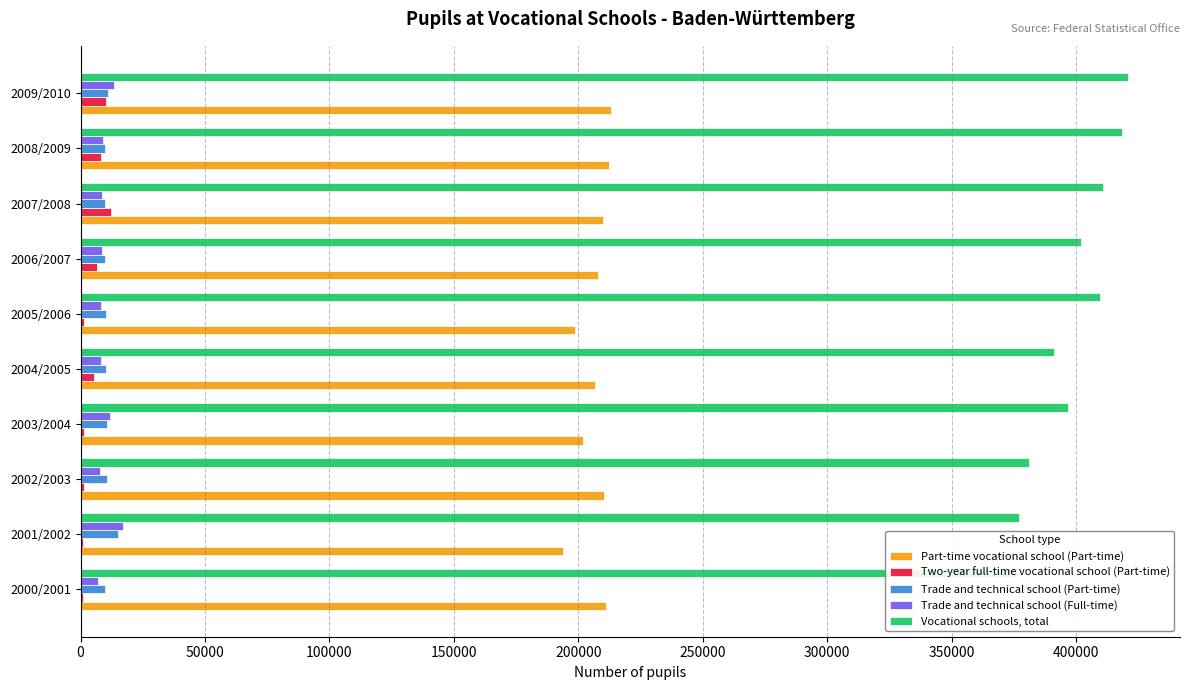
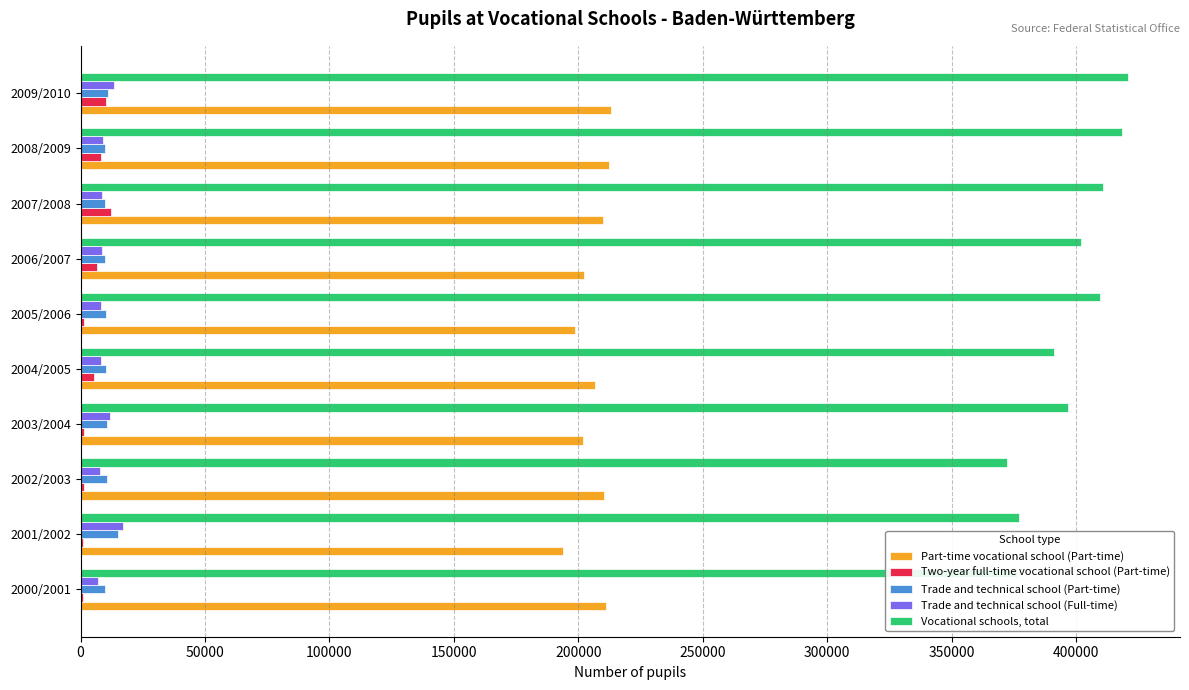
Part-time vocational school (Part-time), 2006/2007: 208000 -> 202000
Vocational schools, total, 2002/2003: 381000 -> 372000
